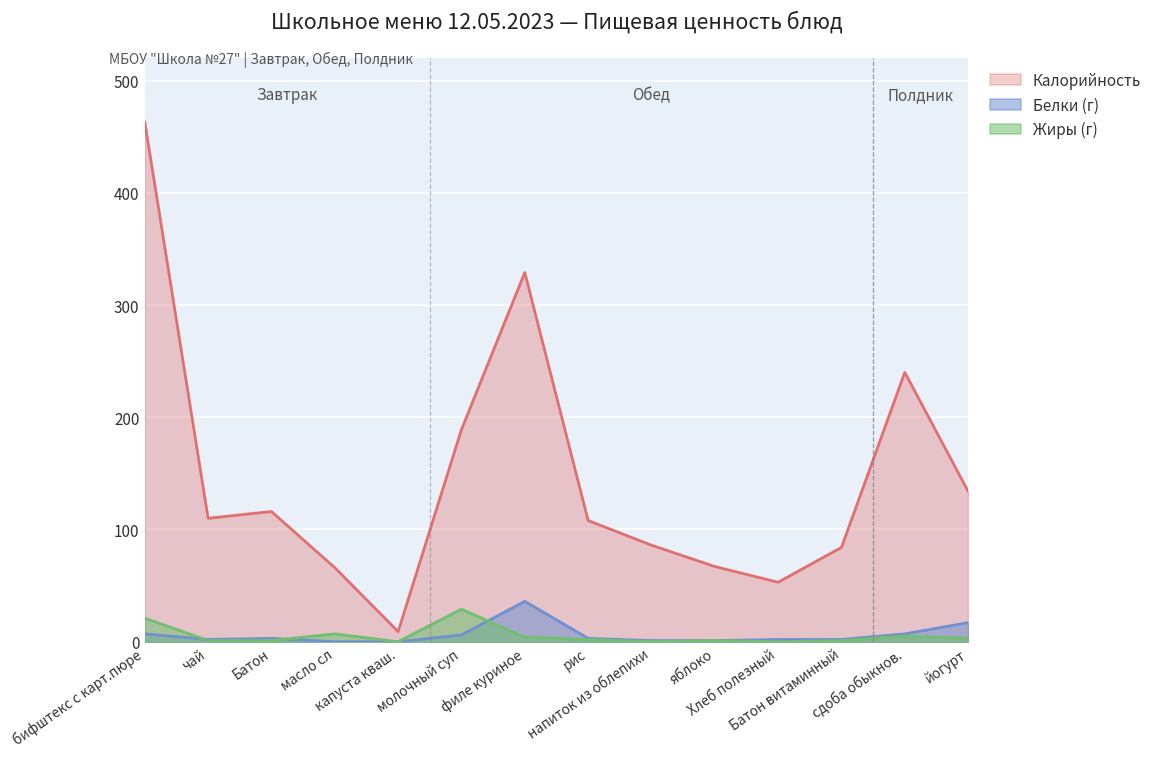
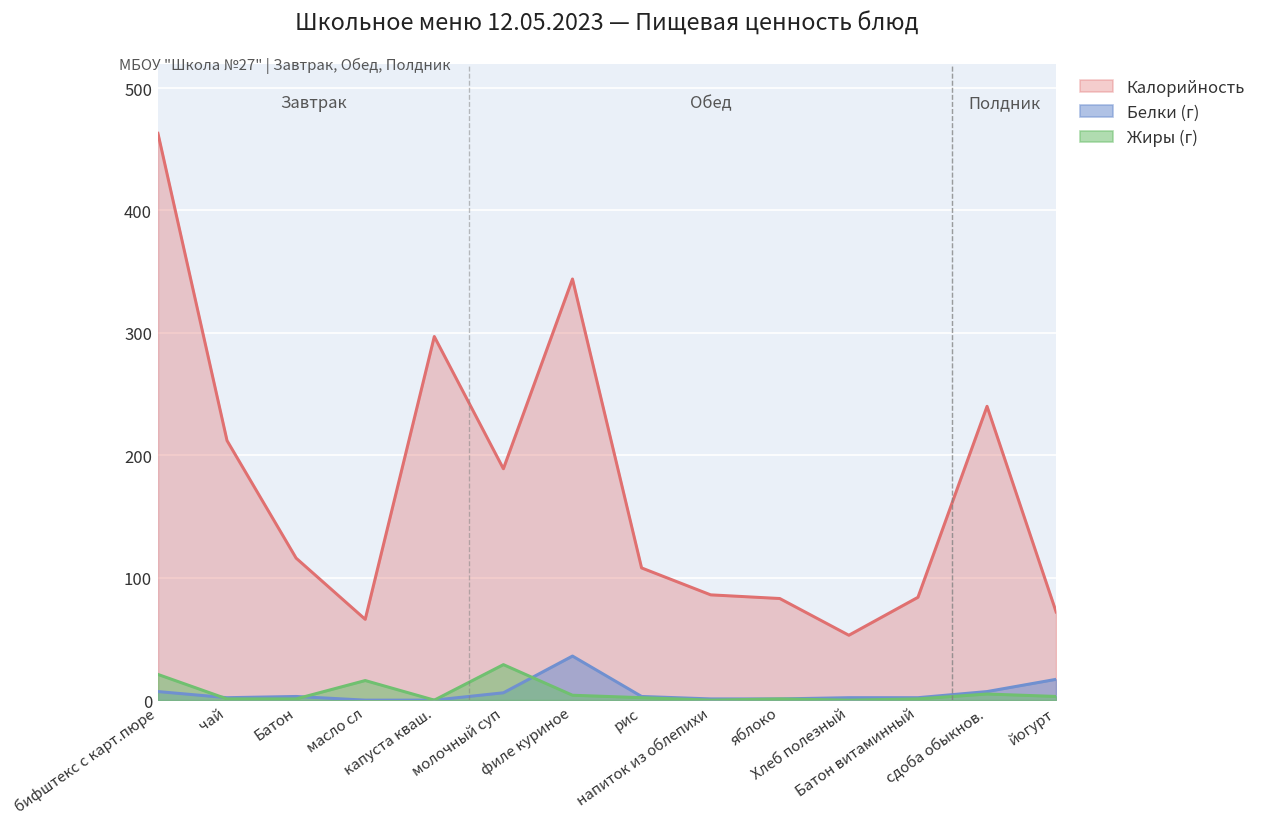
Калорийность, чай: 110 -> 212
Жиры (г), масло сл: 7 -> 16
Калорийность, капуста кваш.: 9 -> 297
Калорийность, филе куриное: 329 -> 344
Калорийность, яблоко: 67 -> 83
Калорийность, йогурт: 134 -> 72
